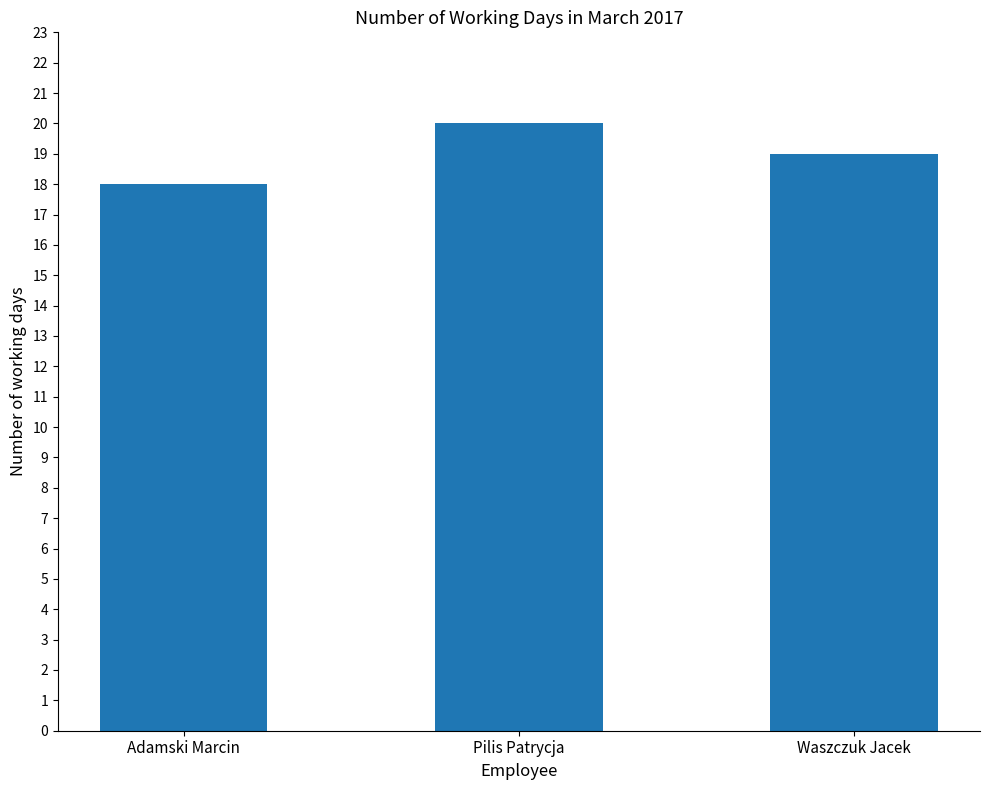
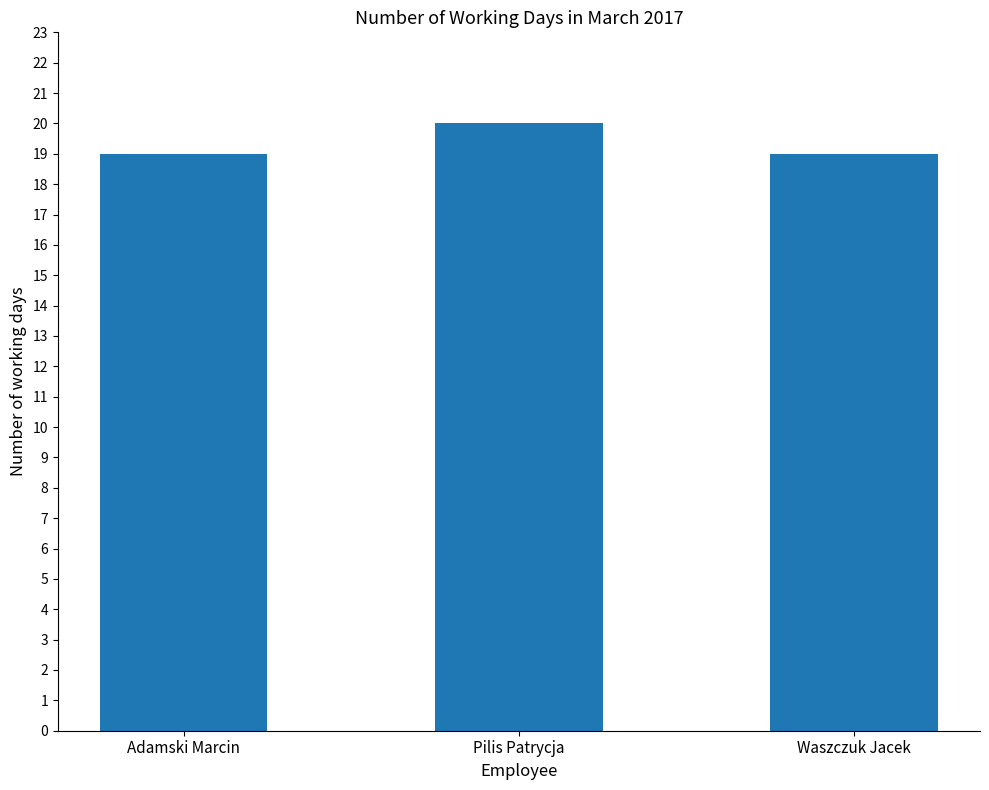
Adamski Marcin: 18 -> 19
